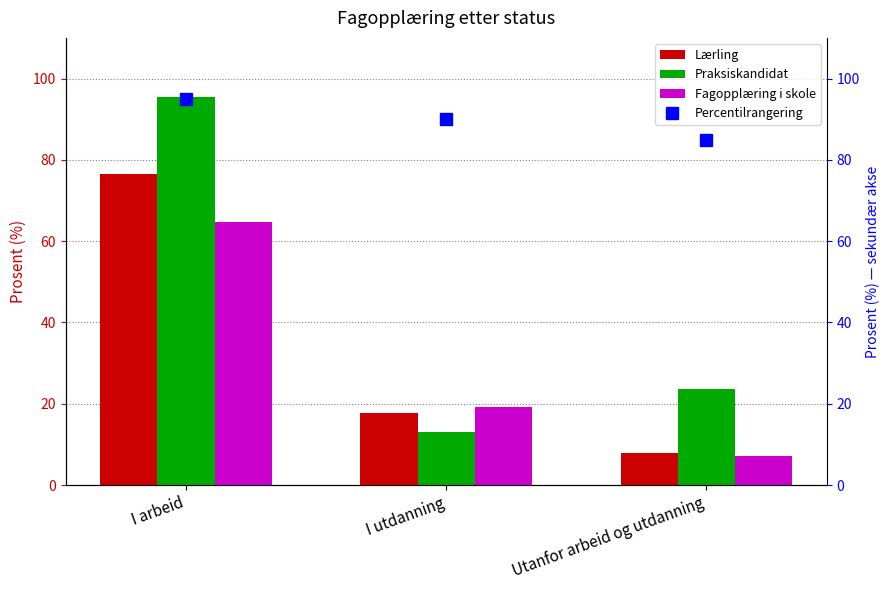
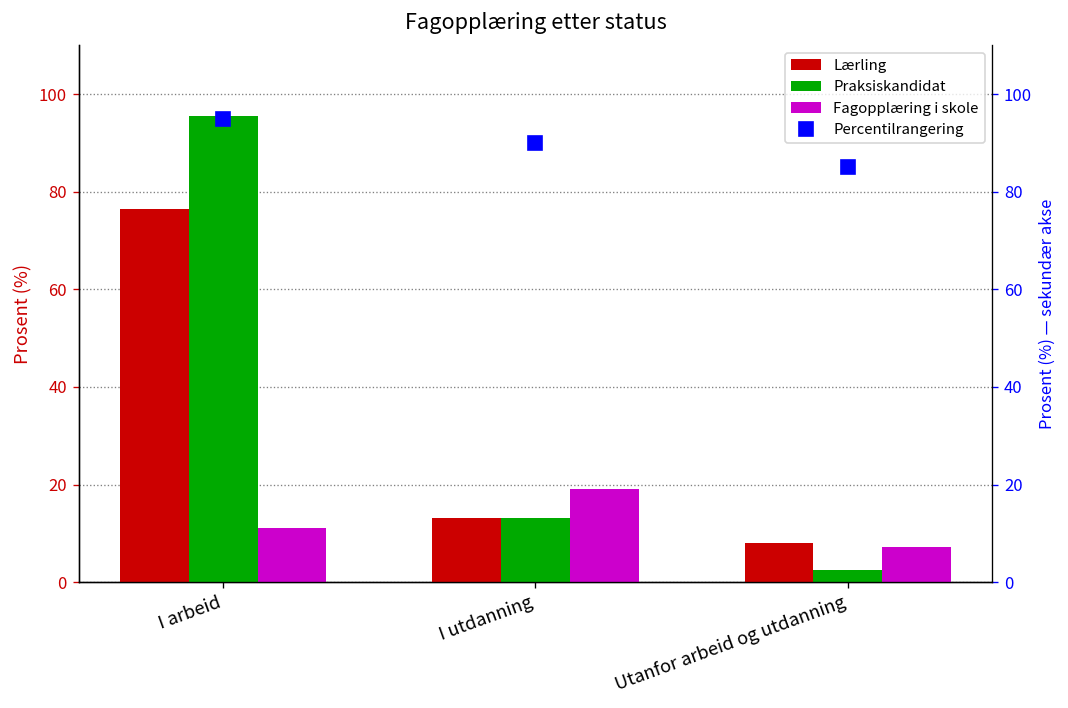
Fagopplæring i skole, I arbeid: 65 -> 11
Lærling, I utdanning: 18 -> 13
Praksiskandidat, Utanfor arbeid og utdanning: 24 -> 3
